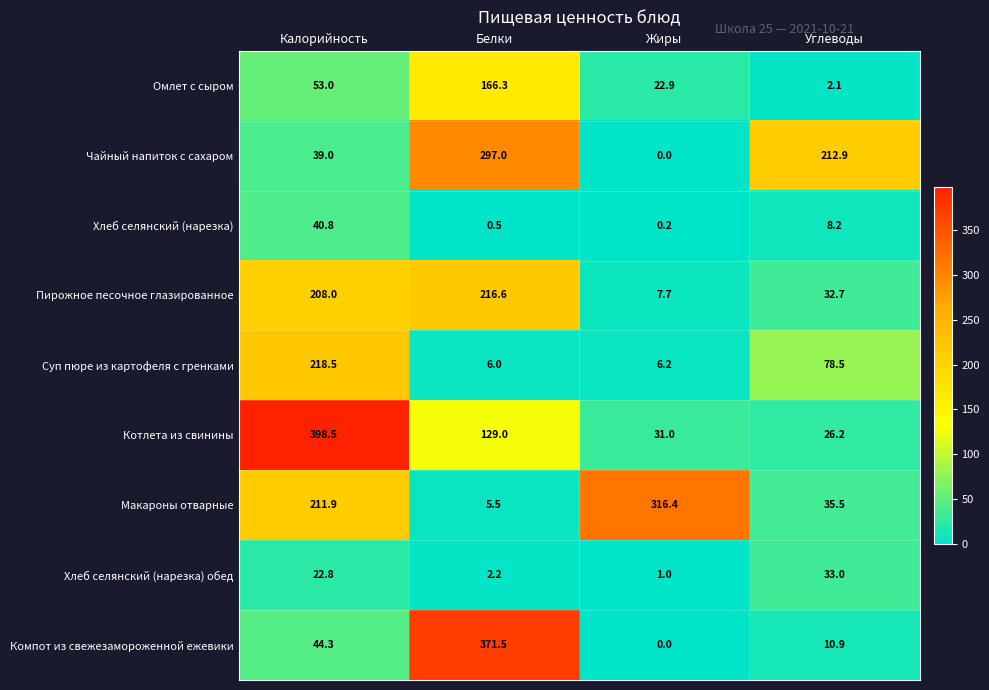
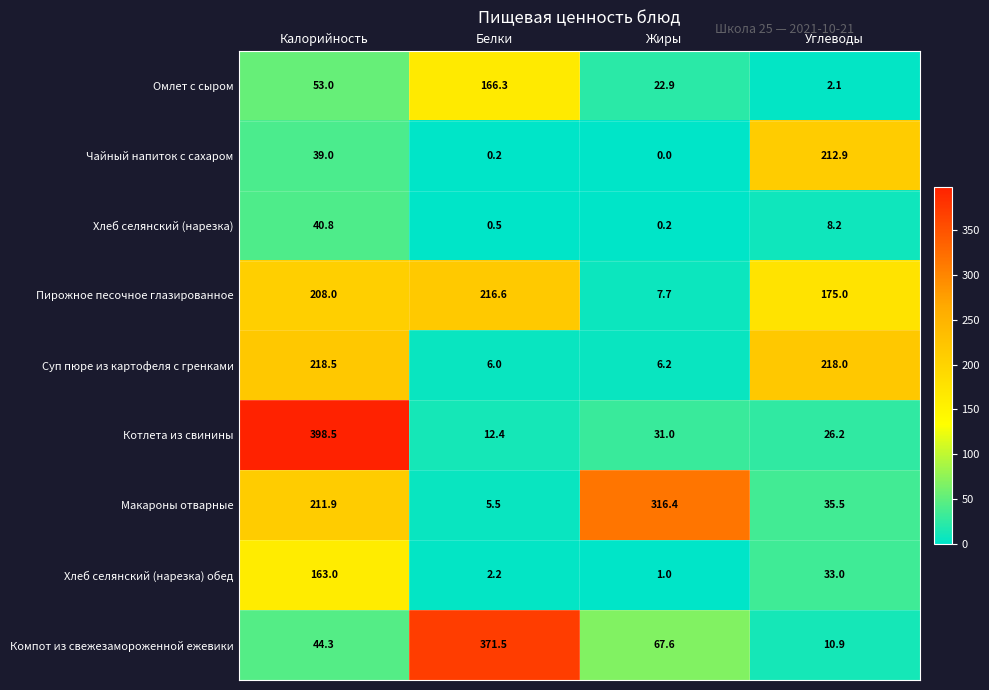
Чайный напиток с сахаром, Белки: 297.0 -> 0.2
Пирожное песочное глазированное, Углеводы: 32.7 -> 175.0
Суп пюре из картофеля с гренками, Углеводы: 78.5 -> 218.0
Котлета из свинины, Белки: 129.0 -> 12.4
Хлеб селянский (нарезка) обед, Калорийность: 22.8 -> 163.0
Компот из свежезамороженной ежевики, Жиры: 0.0 -> 67.6
